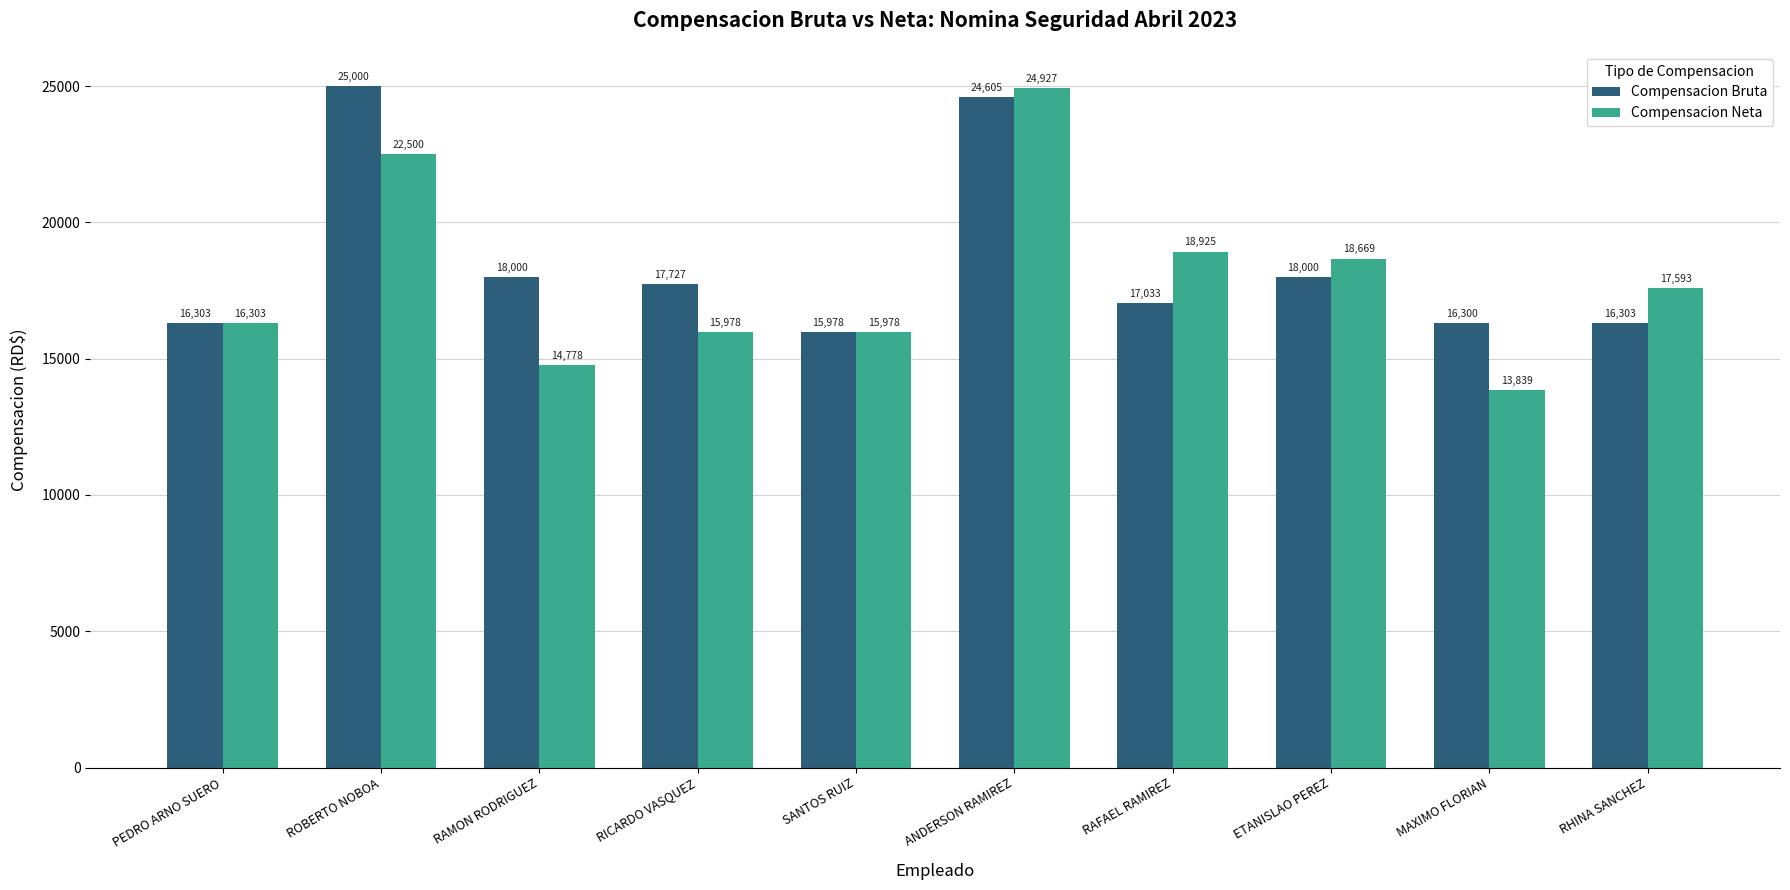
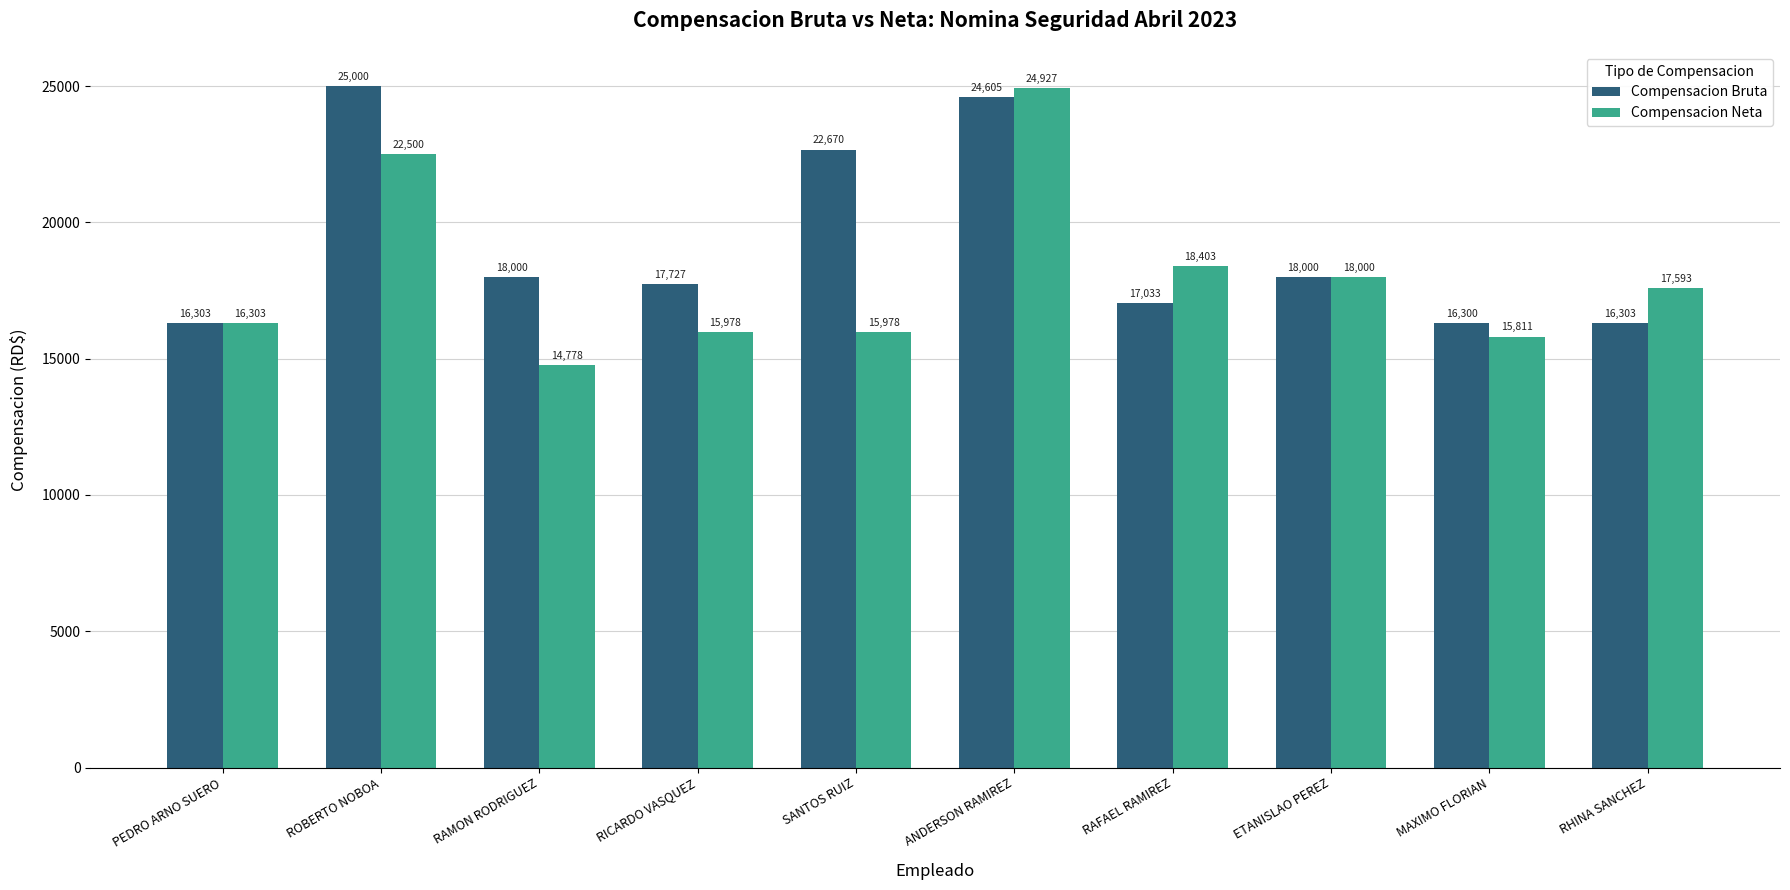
Compensacion Bruta, SANTOS RUIZ: 15,978 -> 22,670
Compensacion Neta, RAFAEL RAMIREZ: 18,925 -> 18,403
Compensacion Neta, ETANISLAO PEREZ: 18,669 -> 18,000
Compensacion Neta, MAXIMO FLORIAN: 13,839 -> 15,811
